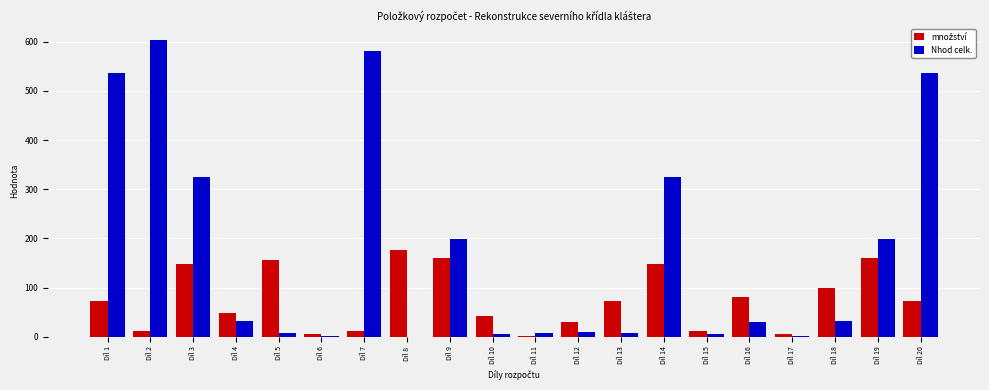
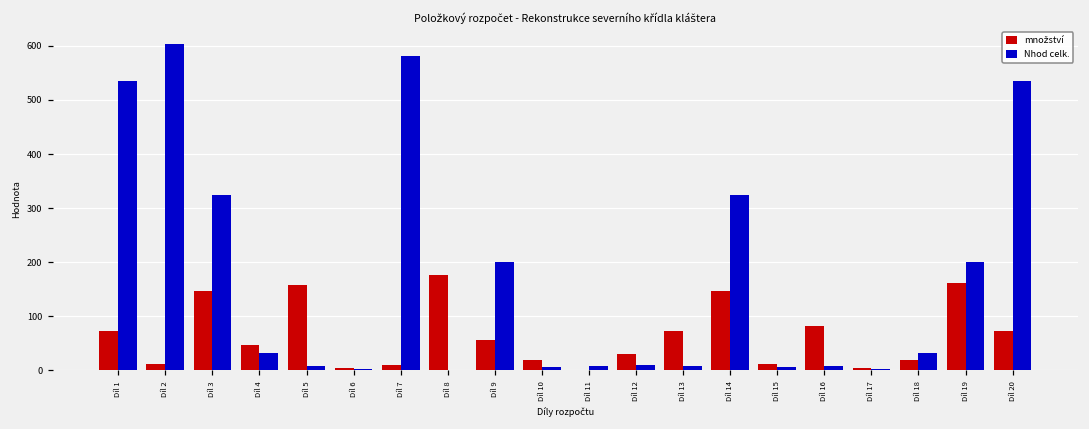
množství, Díl 9: 160 -> 60
množství, Díl 10: 40 -> 20
Nhod celk., Díl 16: 30 -> 10
množství, Díl 18: 100 -> 20
